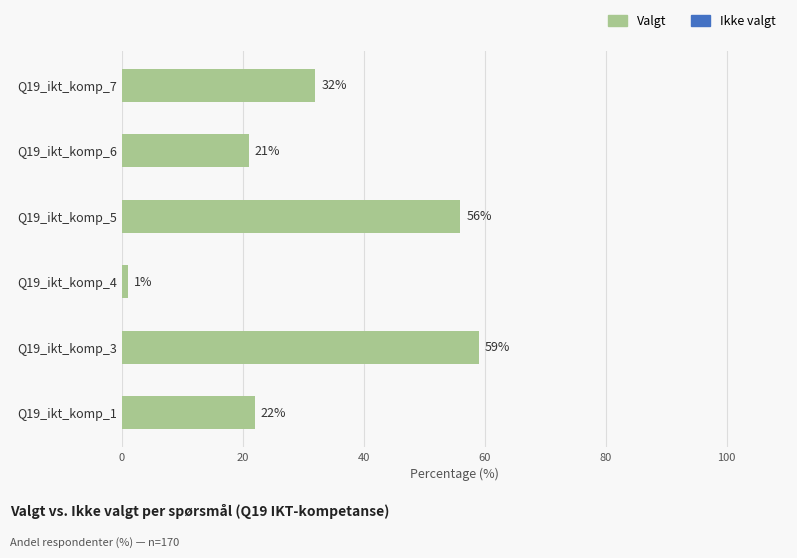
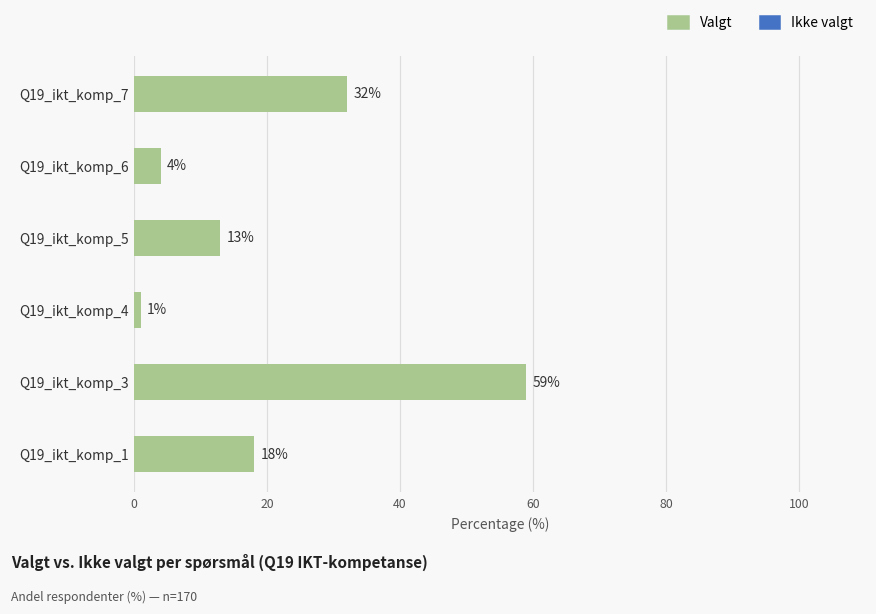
Q19_ikt_komp_6: 21% -> 4%
Q19_ikt_komp_5: 56% -> 13%
Q19_ikt_komp_1: 22% -> 18%
